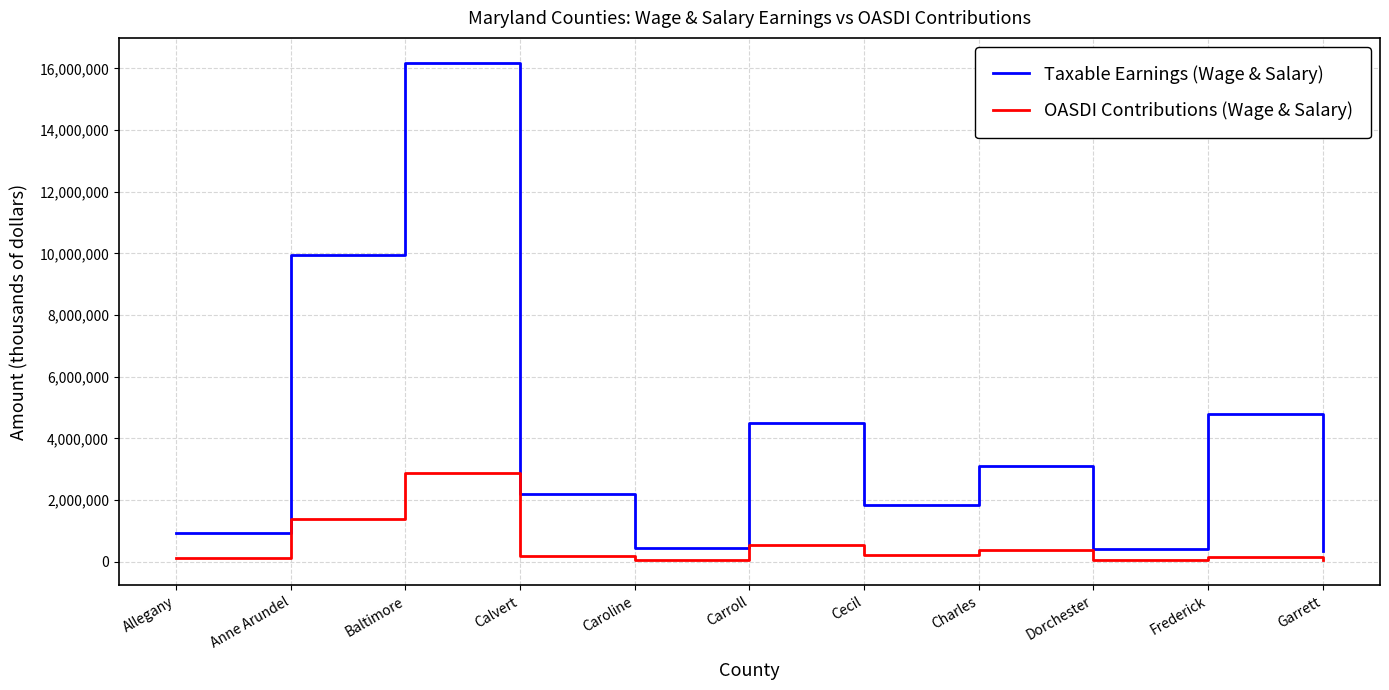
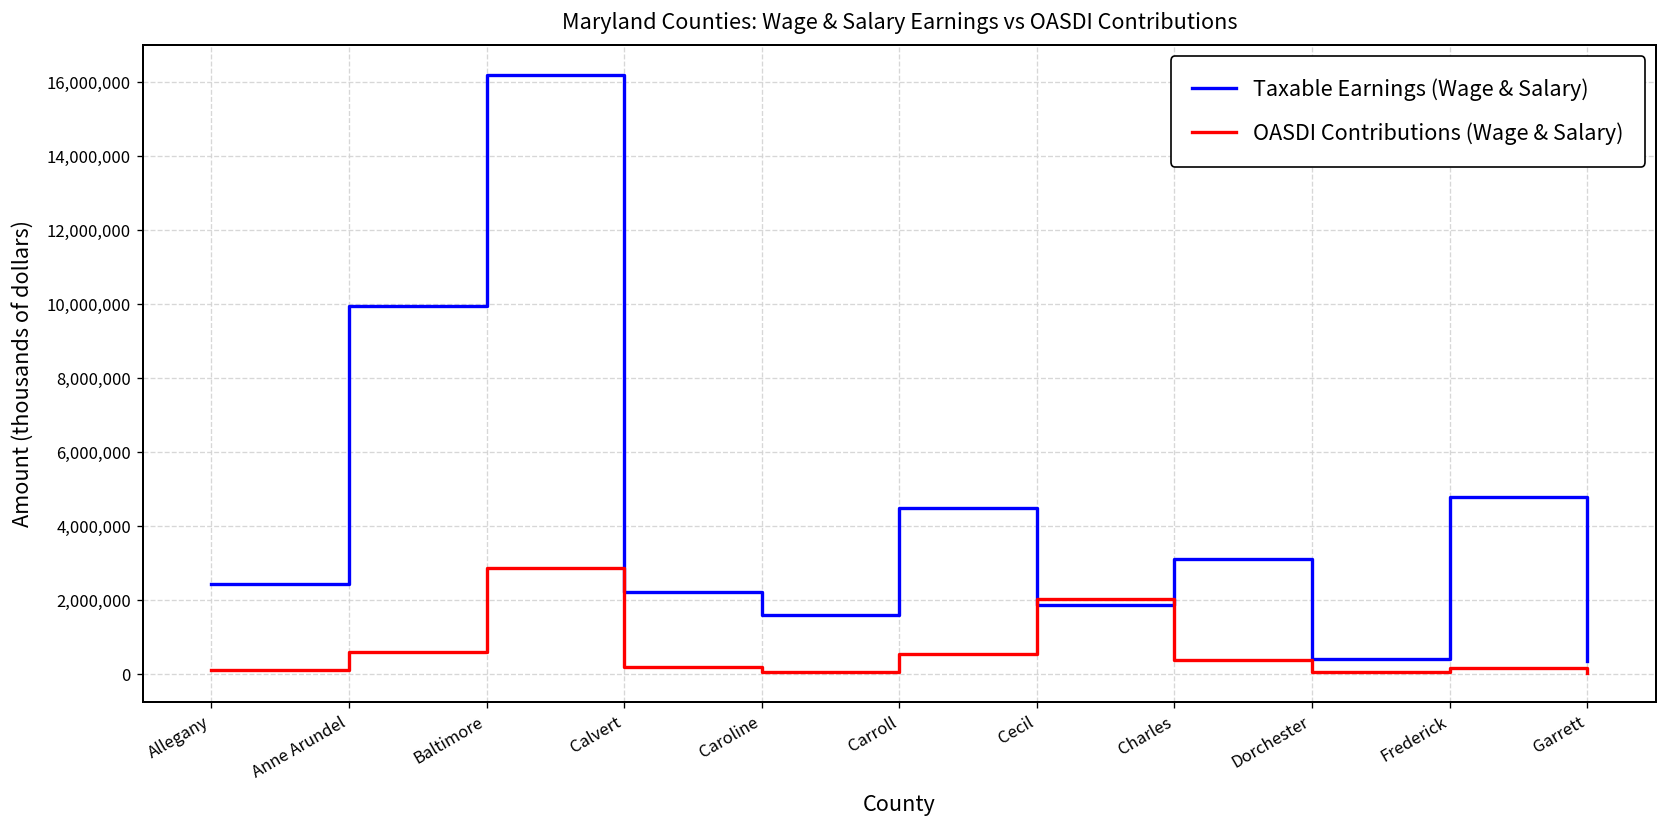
Taxable Earnings (Wage & Salary), Allegany: 900,000 -> 2,400,000
OASDI Contributions (Wage & Salary), Anne Arundel: 1,400,000 -> 600,000
Taxable Earnings (Wage & Salary), Caroline: 500,000 -> 1,600,000
OASDI Contributions (Wage & Salary), Cecil: 200,000 -> 2,000,000
